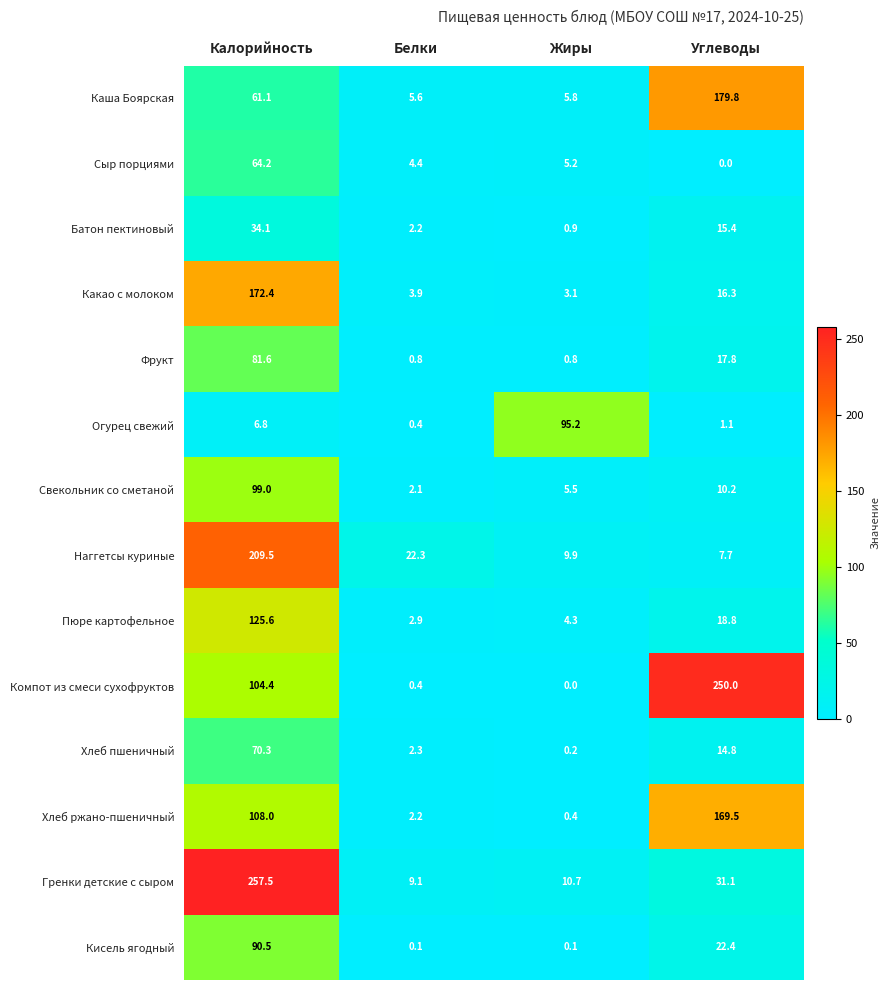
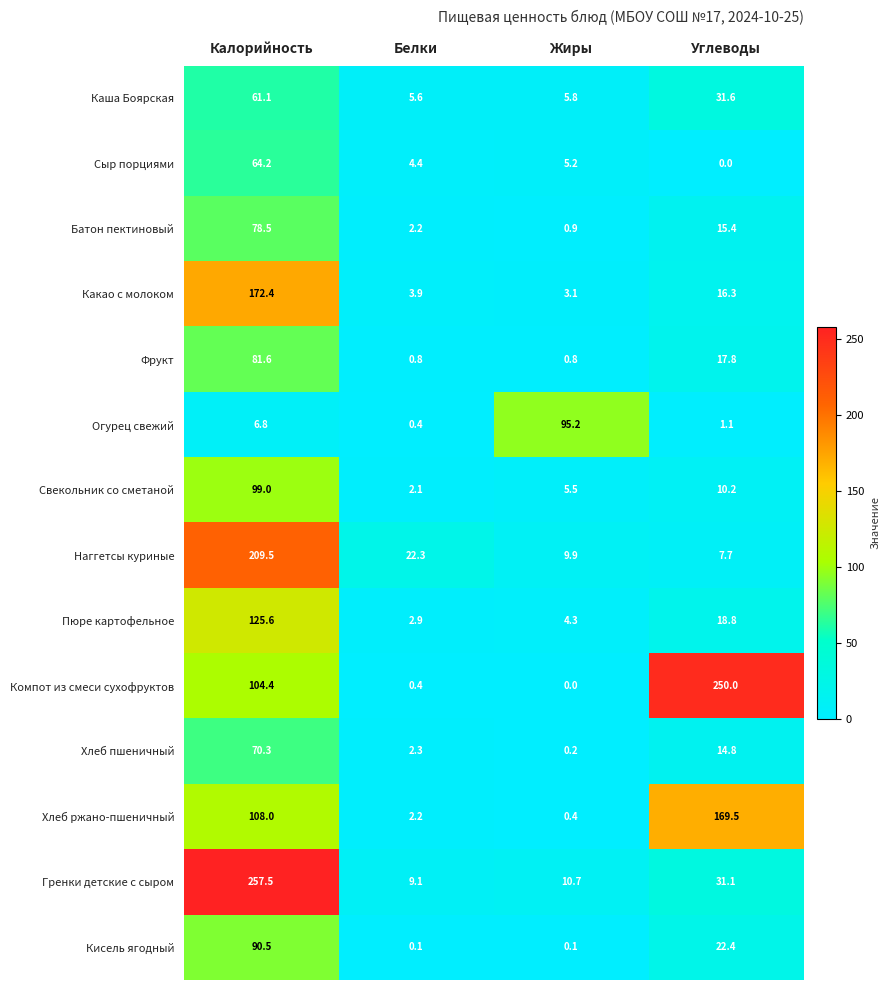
Каша Боярская, Углеводы: 179.8 -> 31.6
Батон пектиновый, Калорийность: 34.1 -> 78.5
